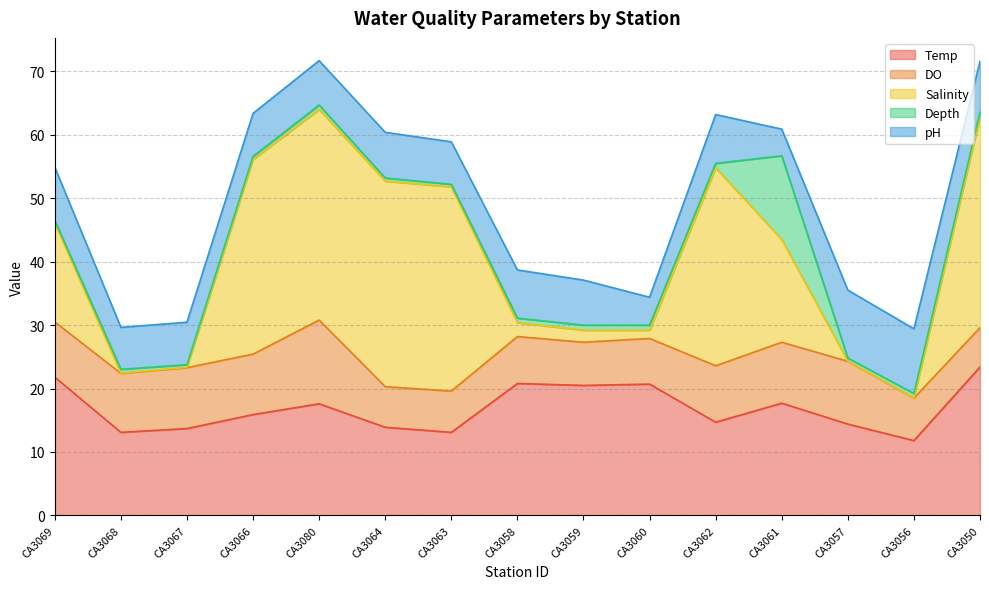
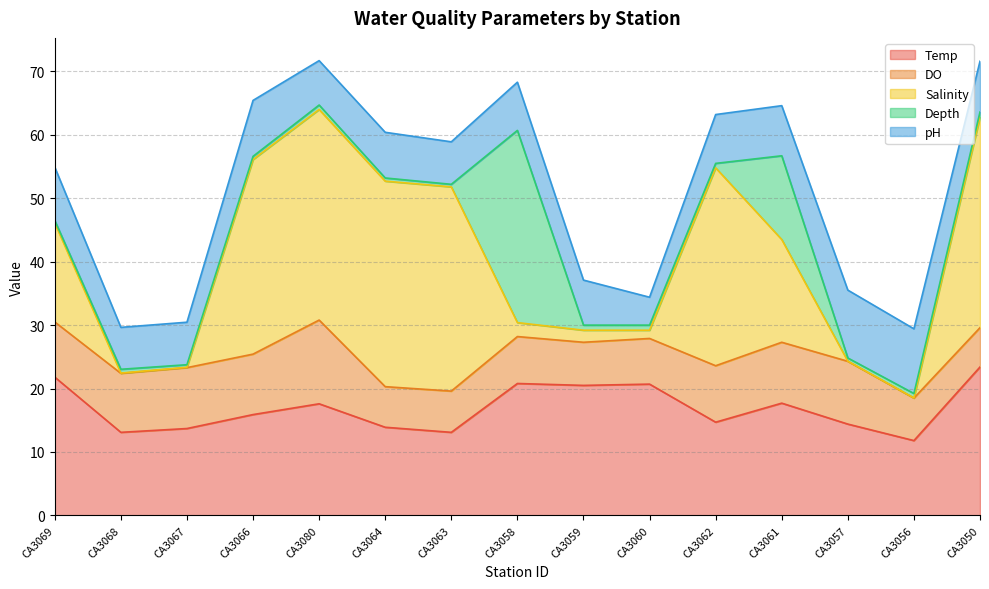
pH, CA3066: 7 -> 9
Depth, CA3058: 1 -> 30
pH, CA3061: 4 -> 8
